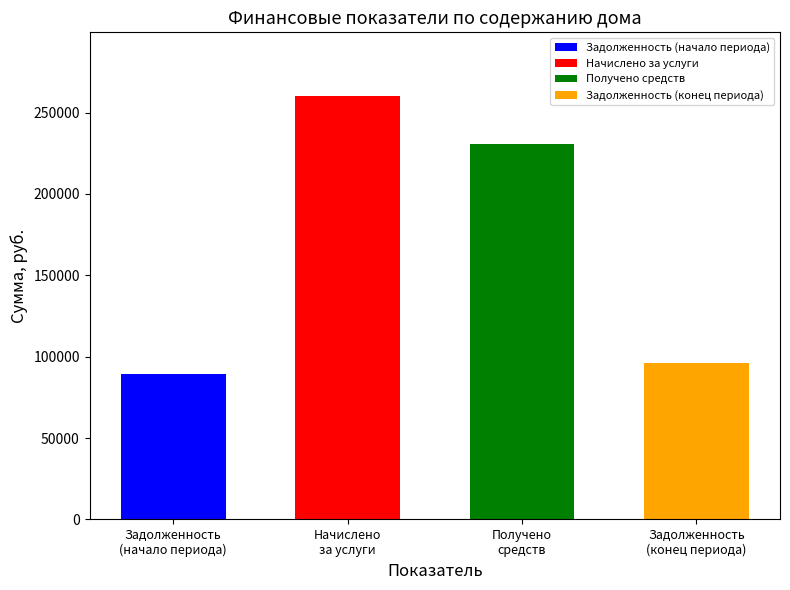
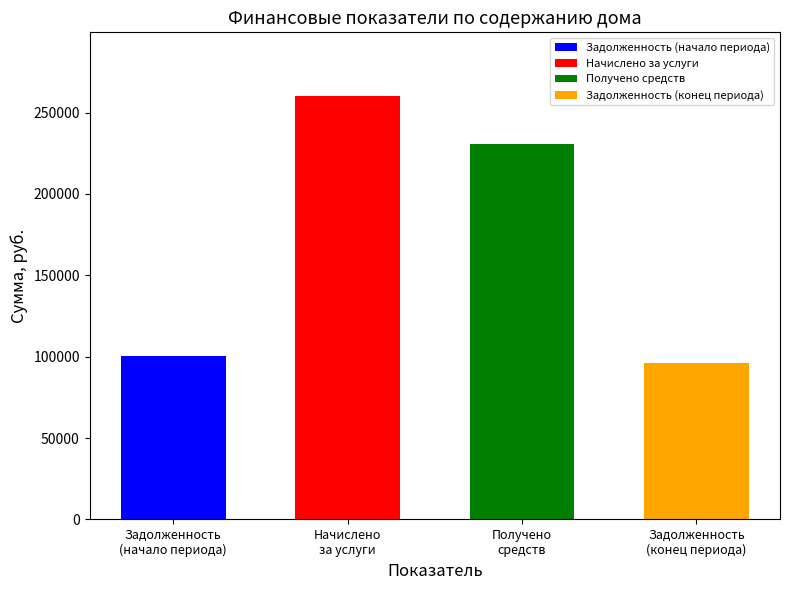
Задолженность (начало периода): 90000 -> 100000
